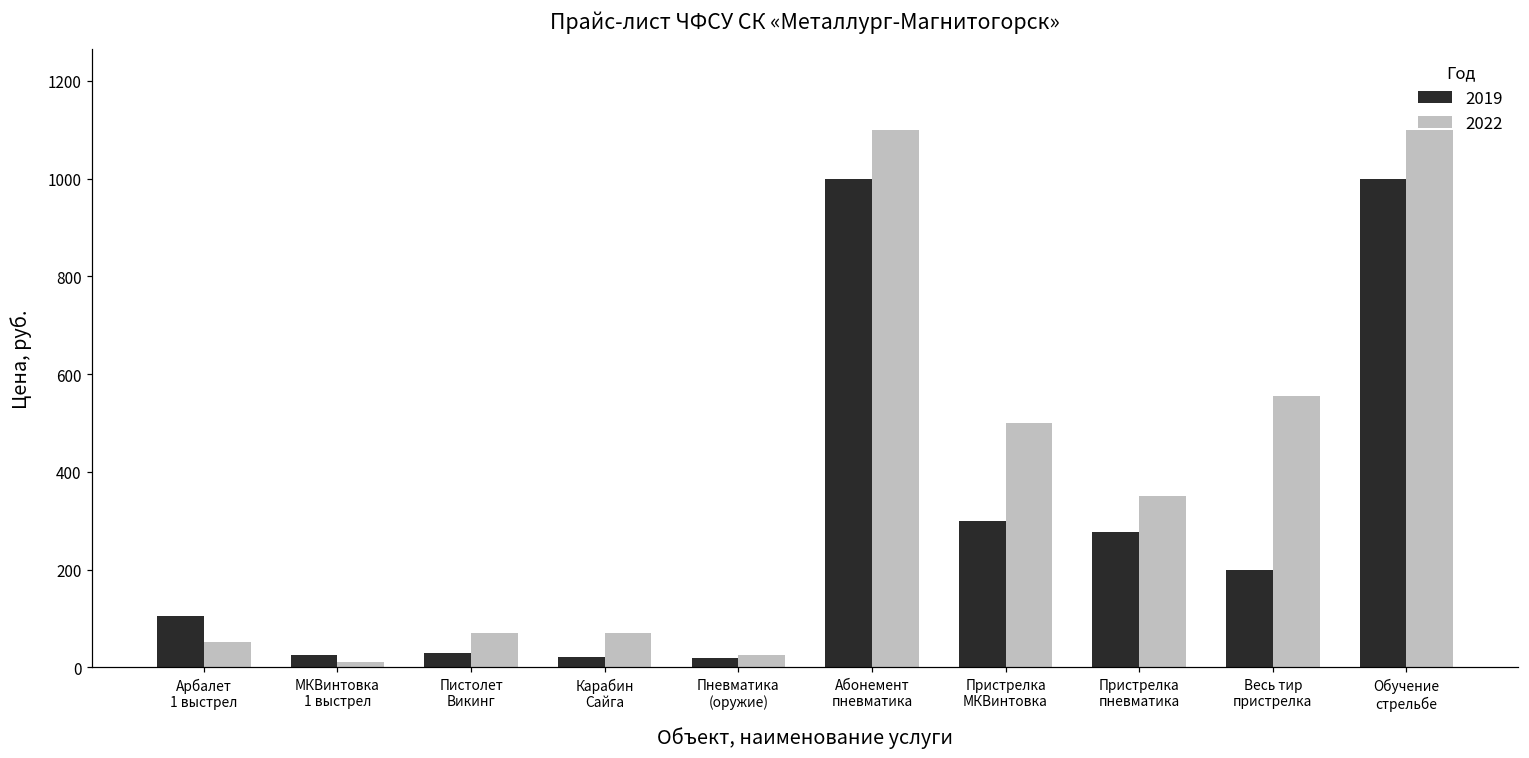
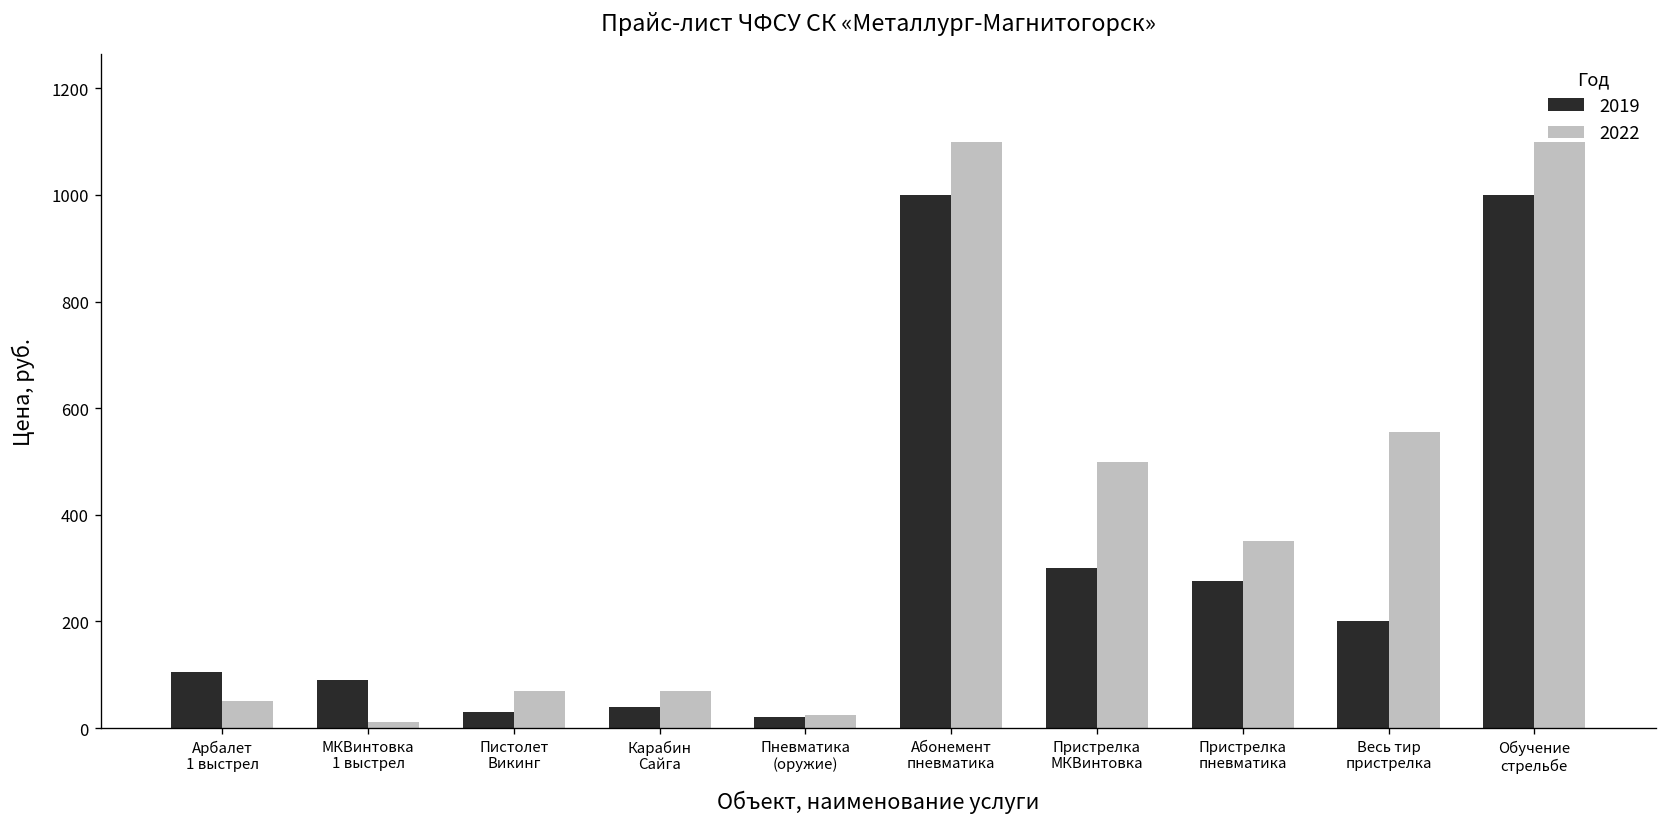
2019, МКВинтовка 1 выстрел: 30 -> 90
2019, Карабин Сайга: 20 -> 40
